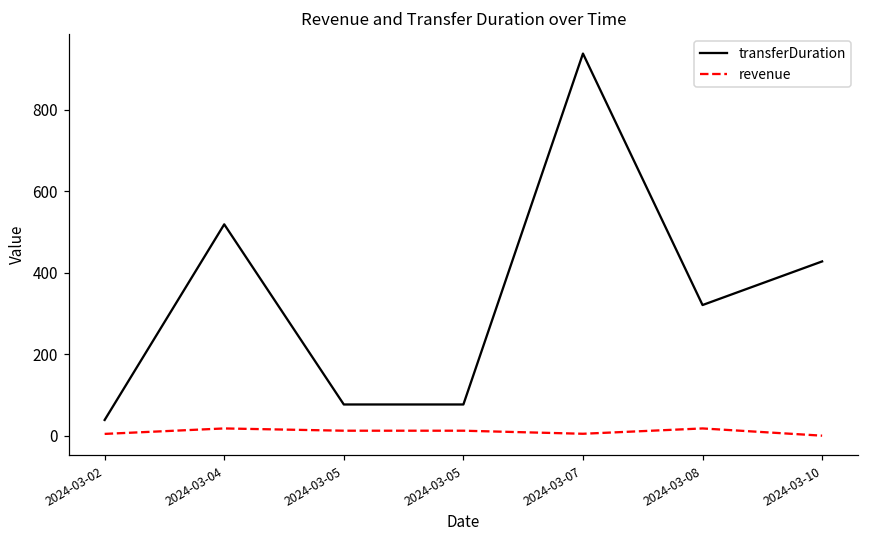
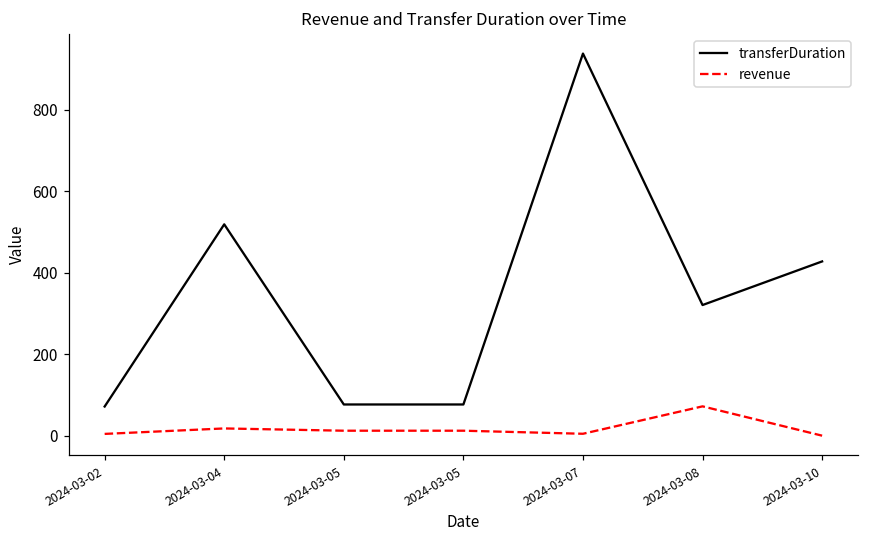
transferDuration, 2024-03-02: 40 -> 70
revenue, 2024-03-08: 20 -> 70
